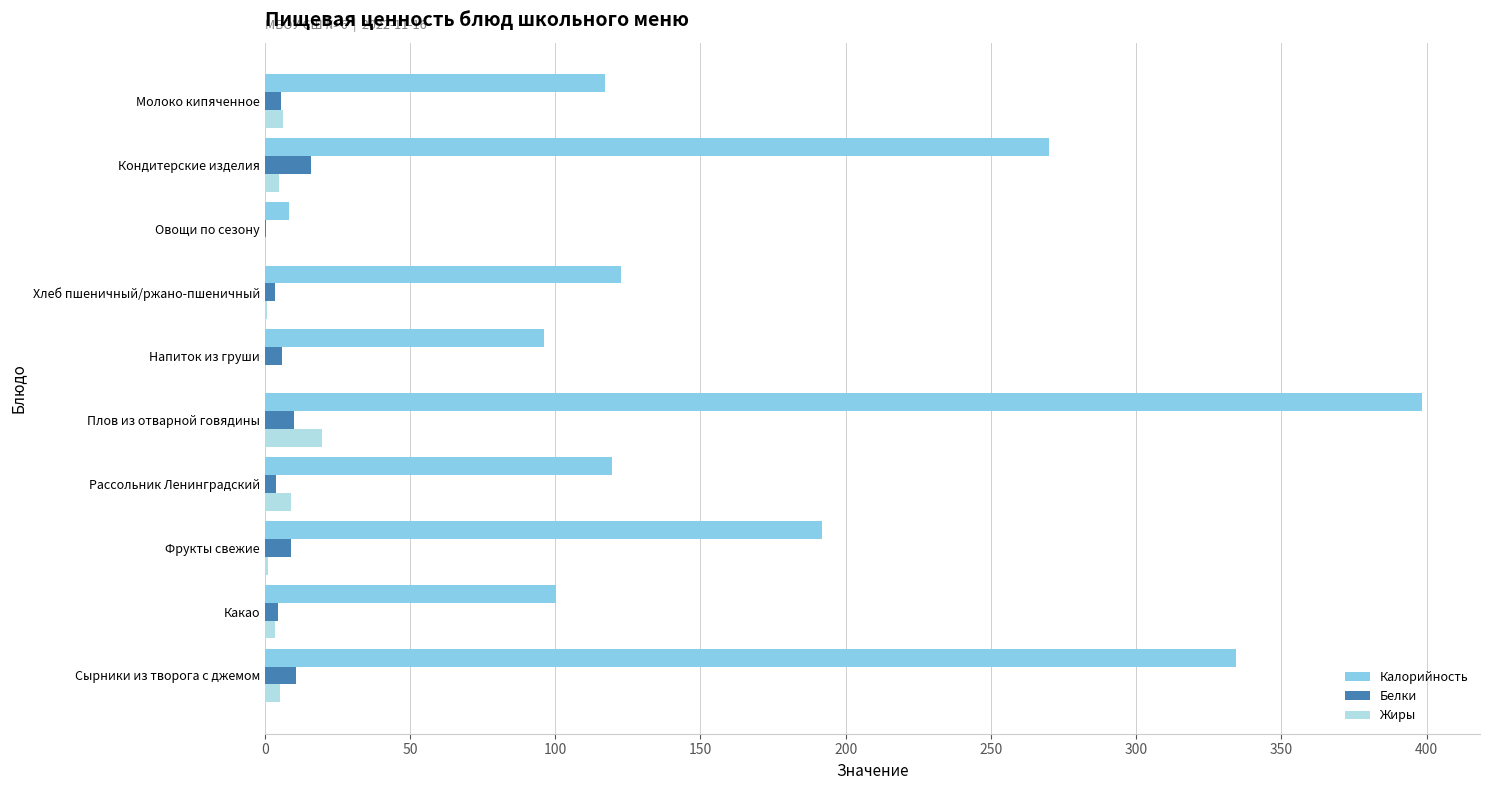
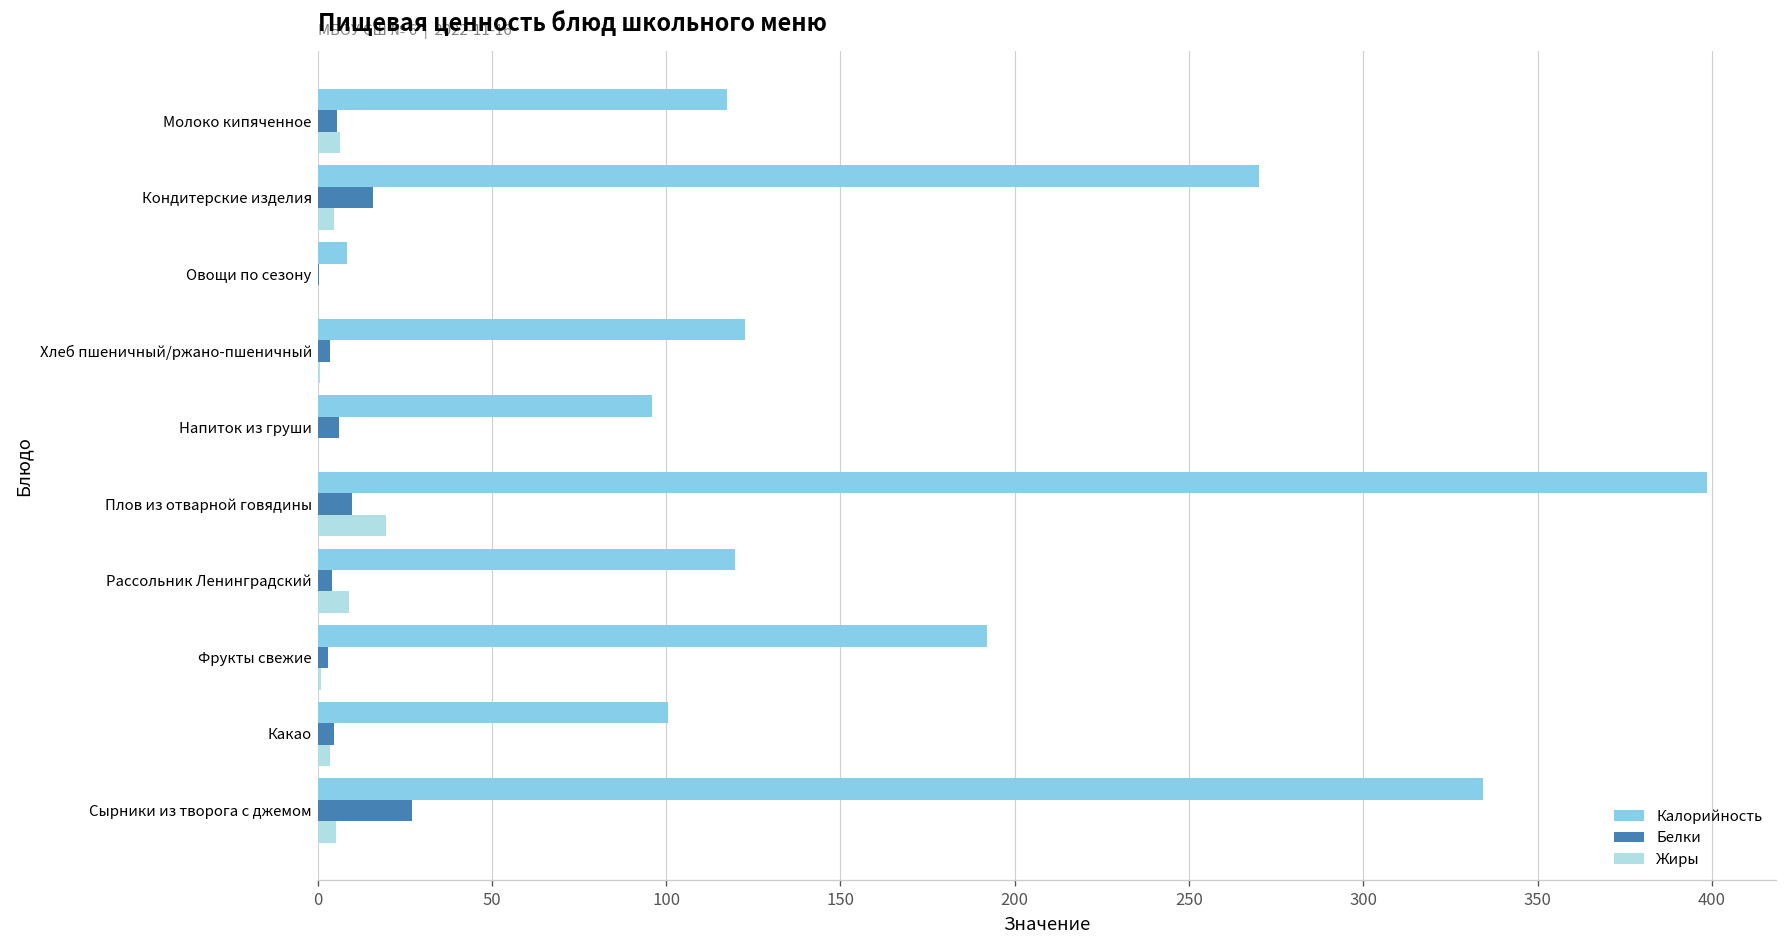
Белки, Фрукты свежие: 9 -> 3
Белки, Сырники из творога с джемом: 11 -> 27
